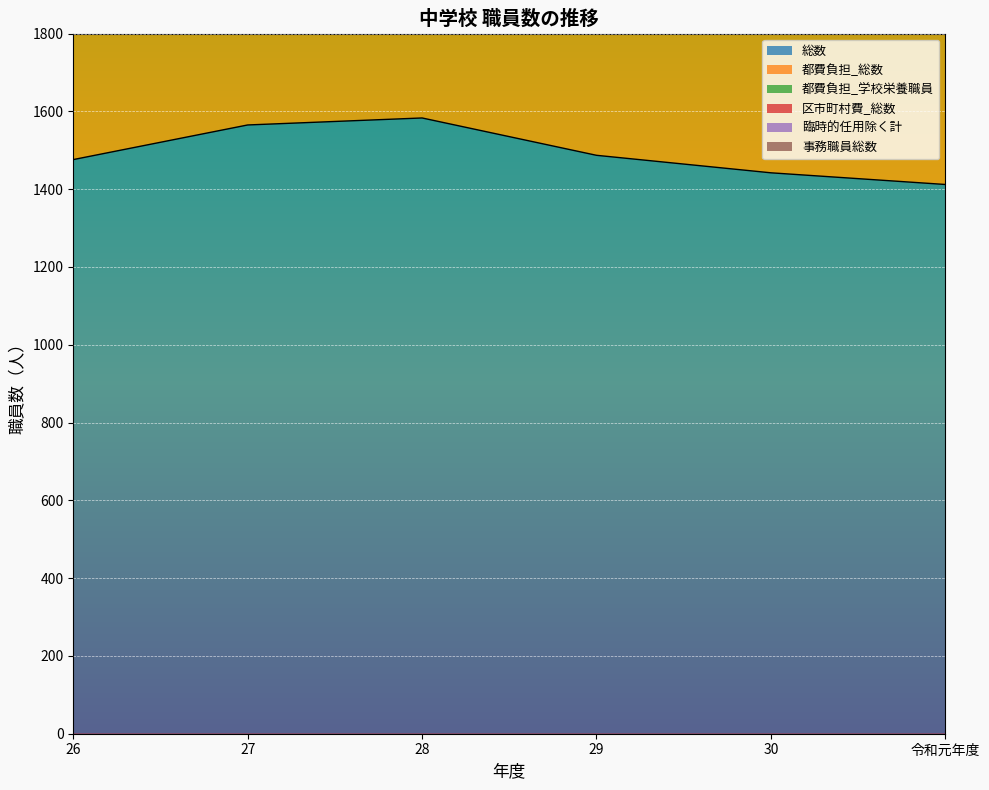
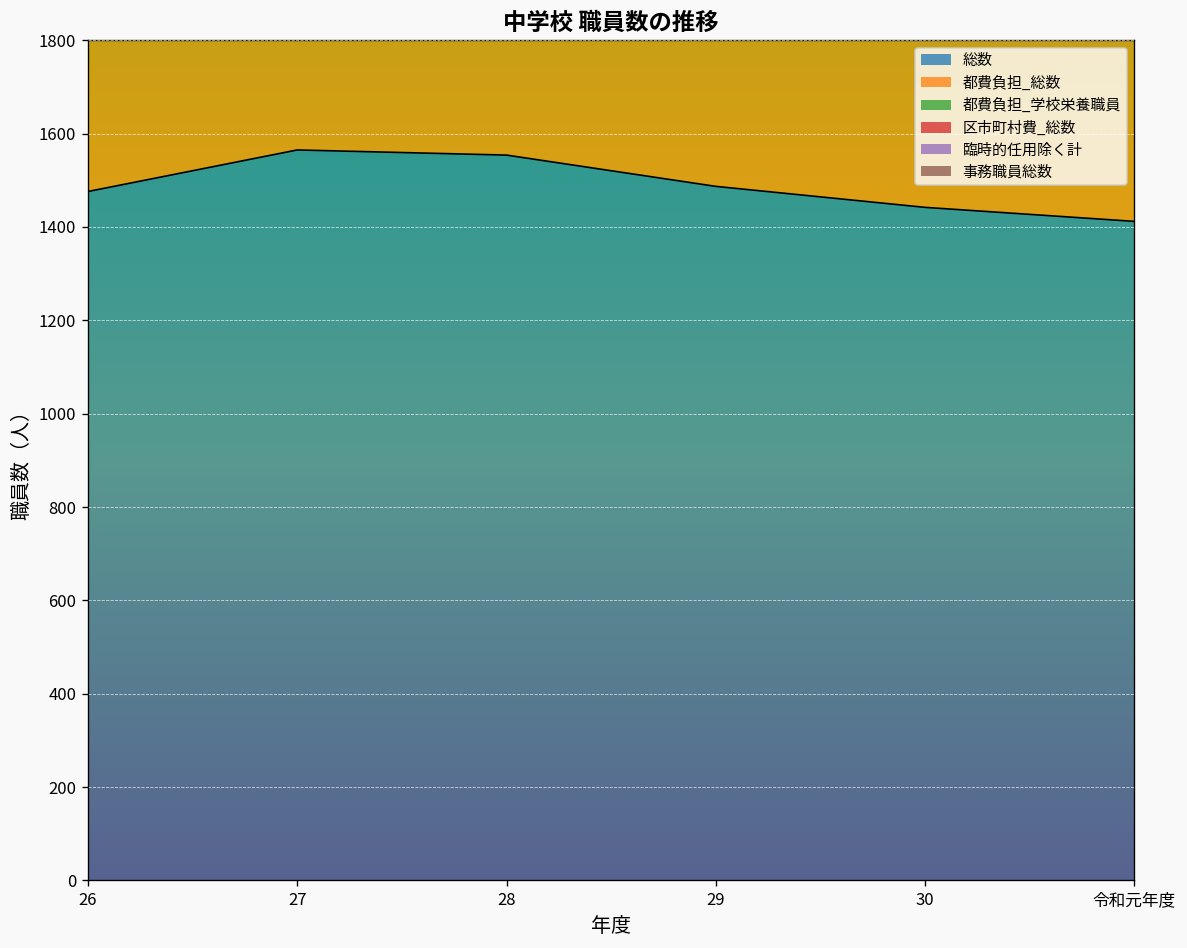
総数, 28: 1580 -> 1550
